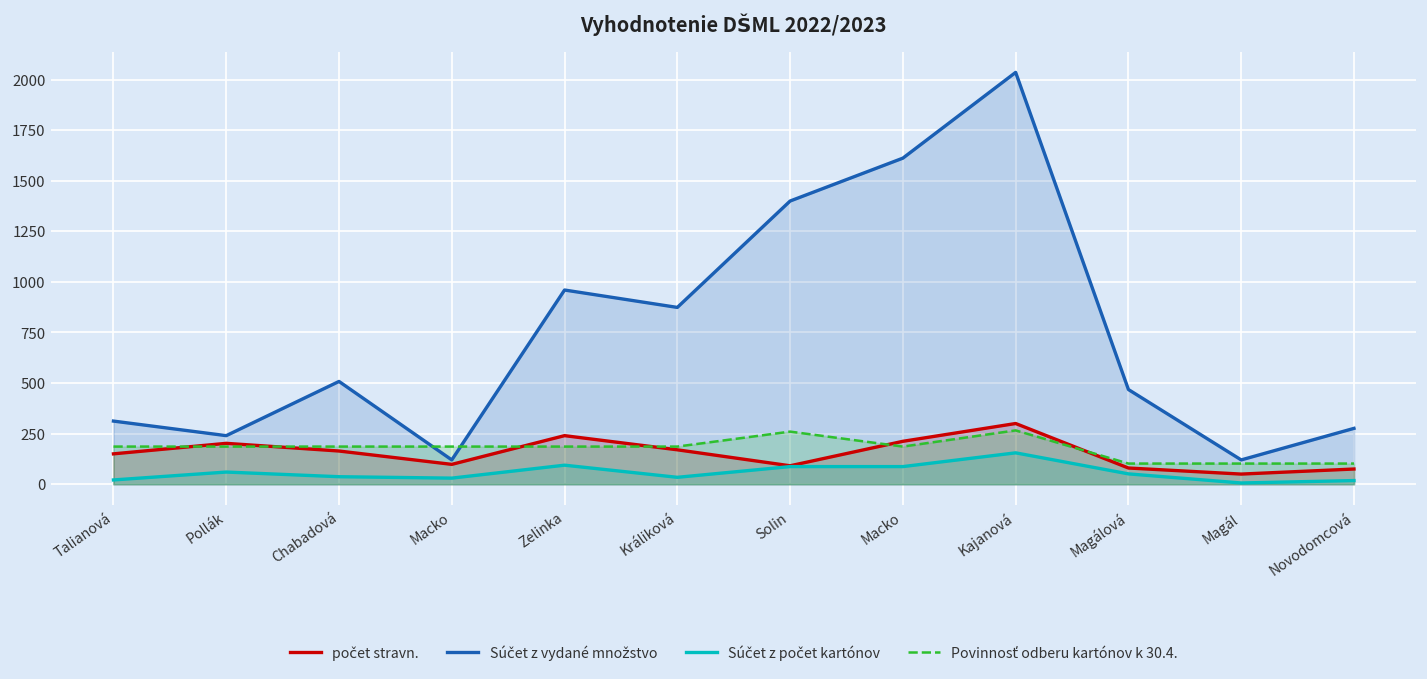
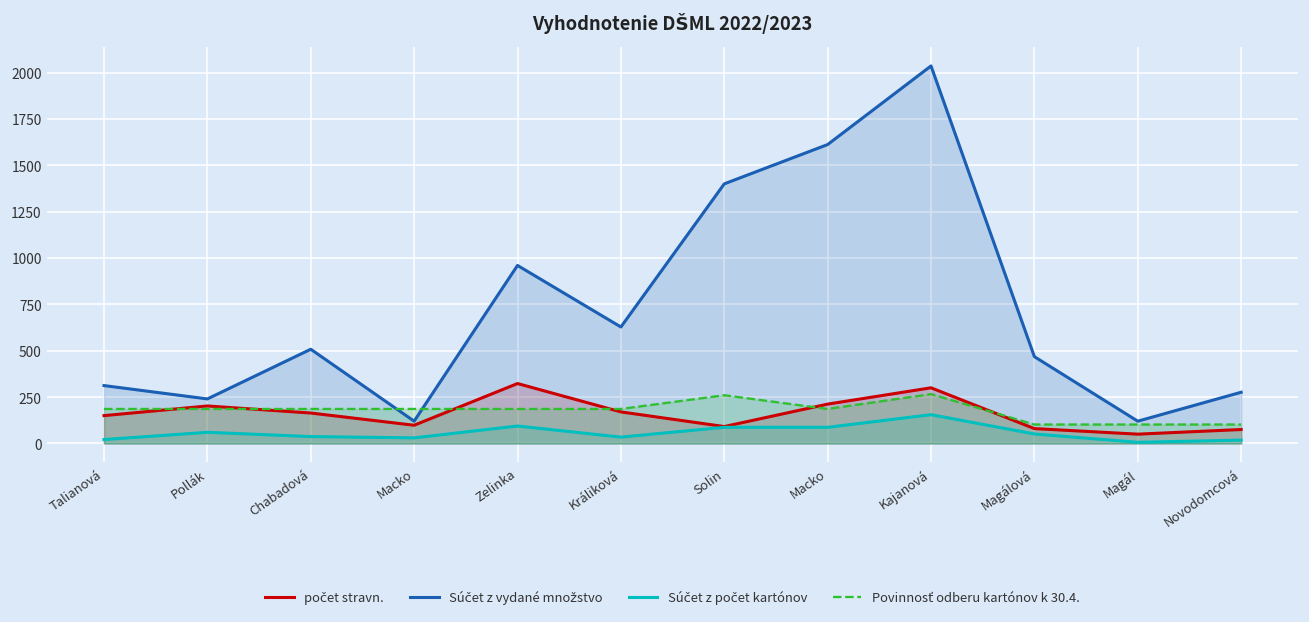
počet stravn., Zelinka: 240 -> 320
Súčet z vydané množstvo, Králiková: 870 -> 630
